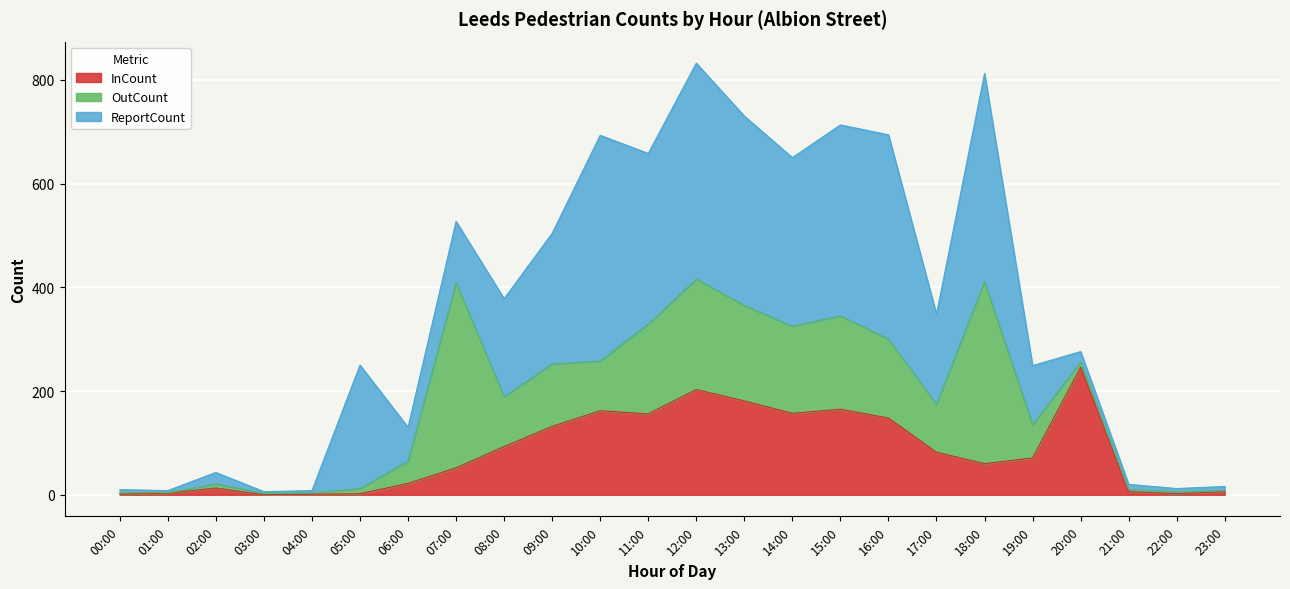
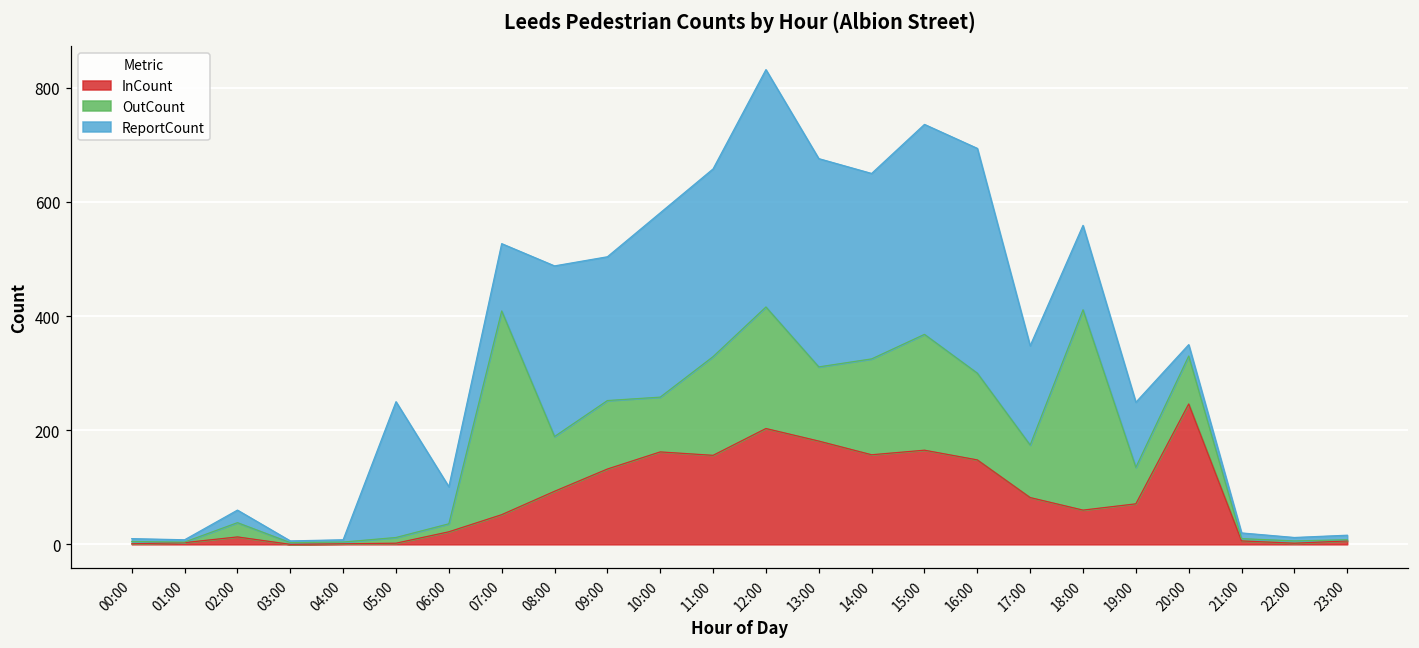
OutCount, 02:00: 10 -> 30
OutCount, 06:00: 40 -> 10
ReportCount, 08:00: 190 -> 300
ReportCount, 10:00: 440 -> 320
OutCount, 13:00: 180 -> 130
OutCount, 15:00: 180 -> 200
ReportCount, 18:00: 400 -> 150
OutCount, 20:00: 10 -> 80
